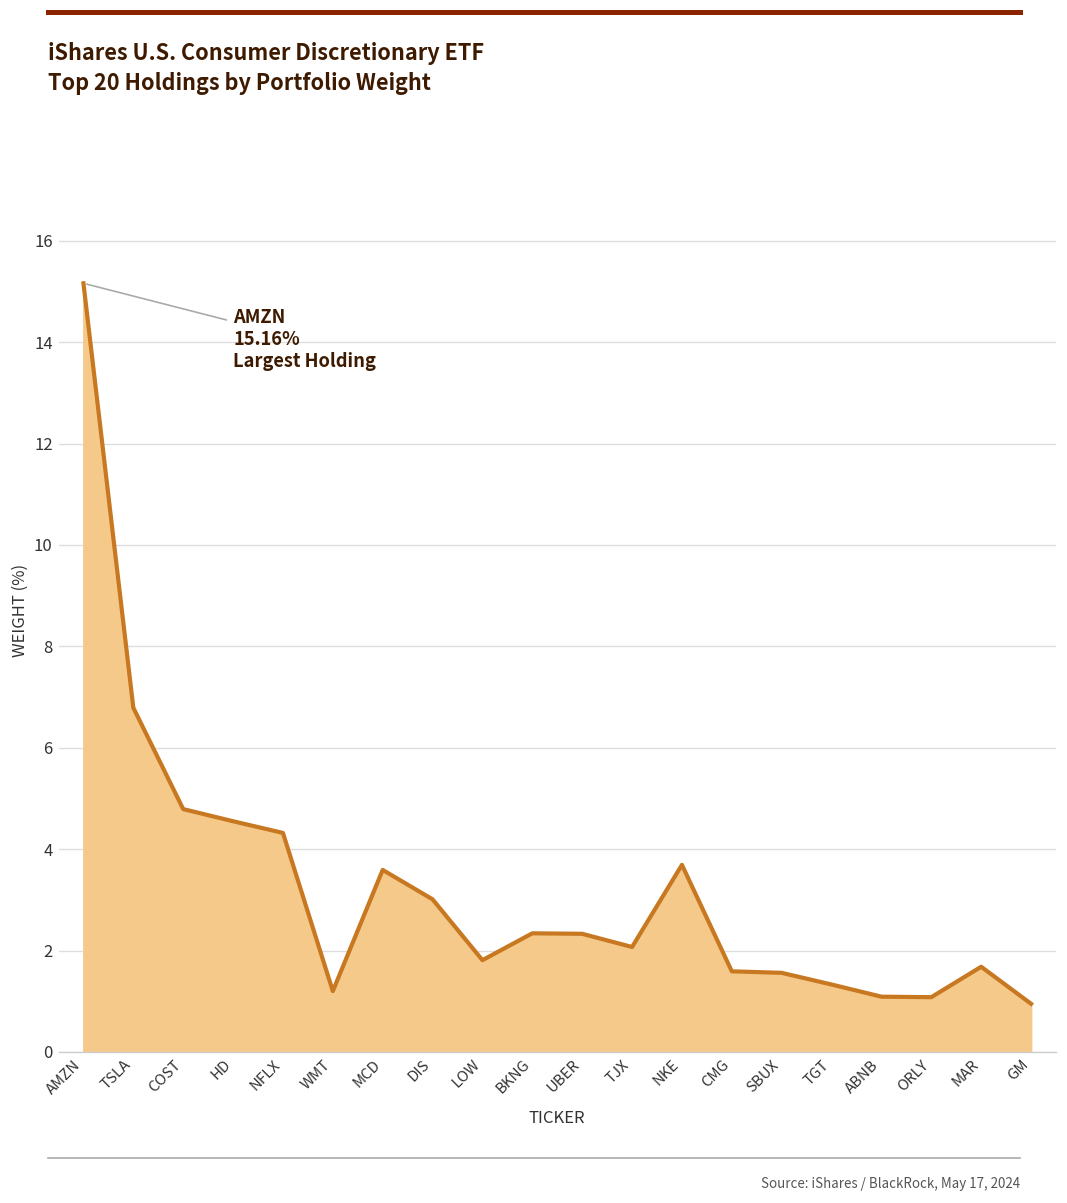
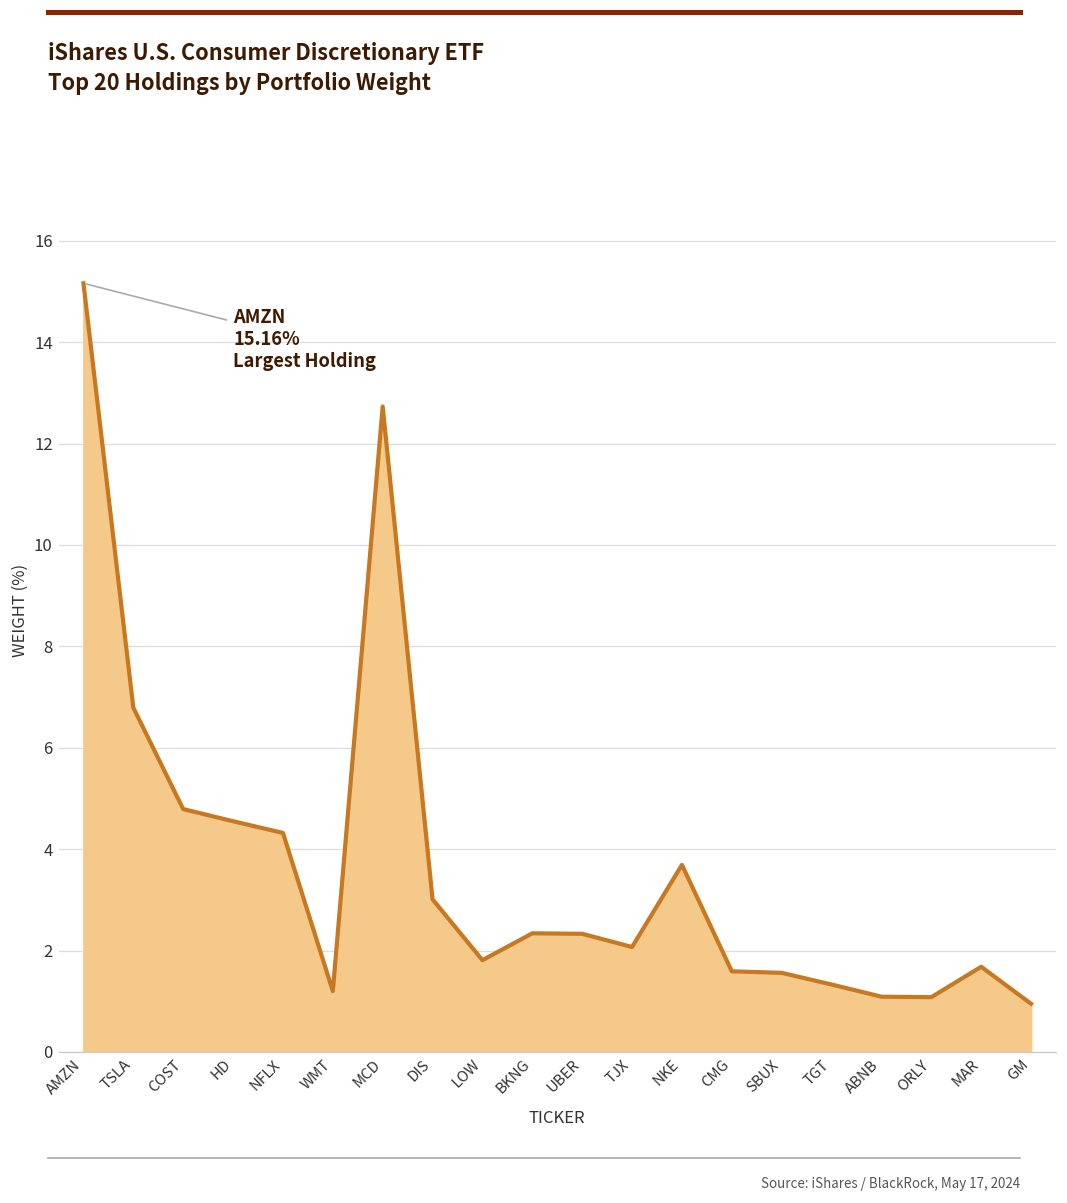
MCD: 3.6 -> 12.7
